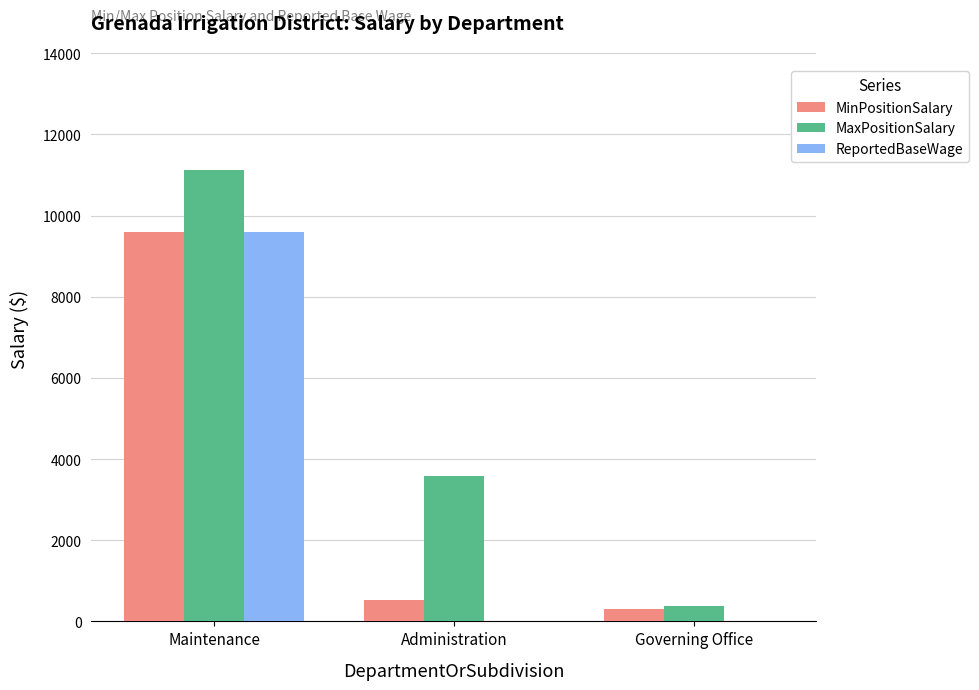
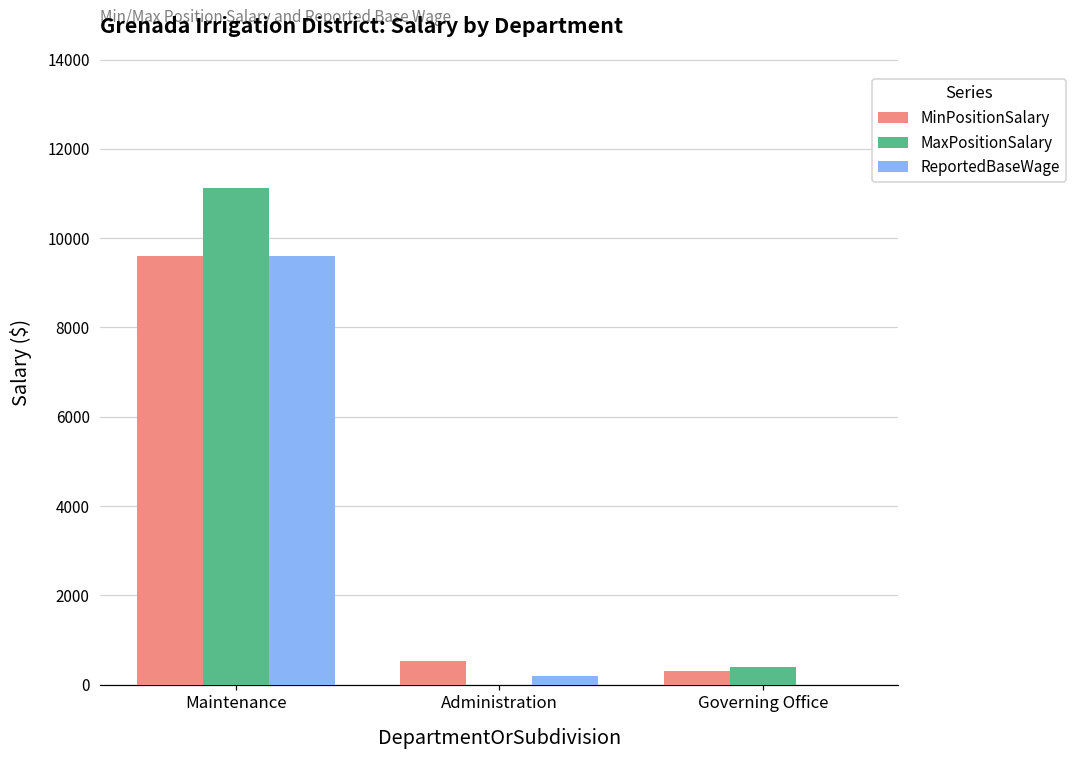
MaxPositionSalary, Administration: 3600 -> 0
ReportedBaseWage, Administration: 0 -> 200
